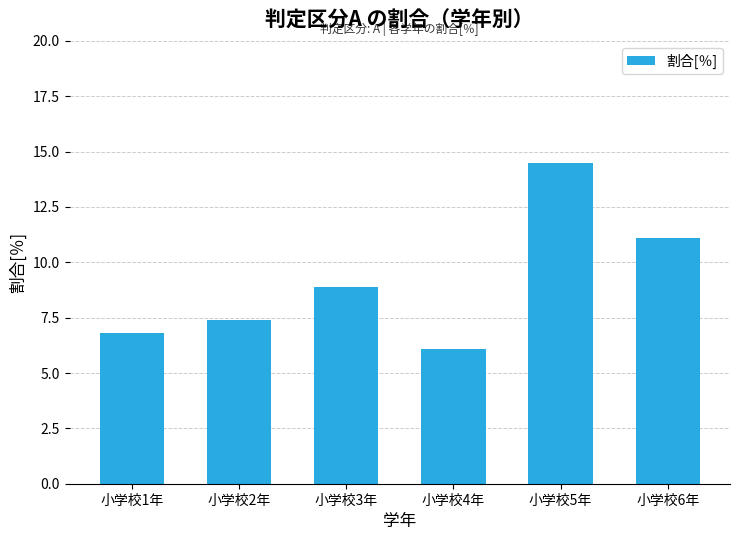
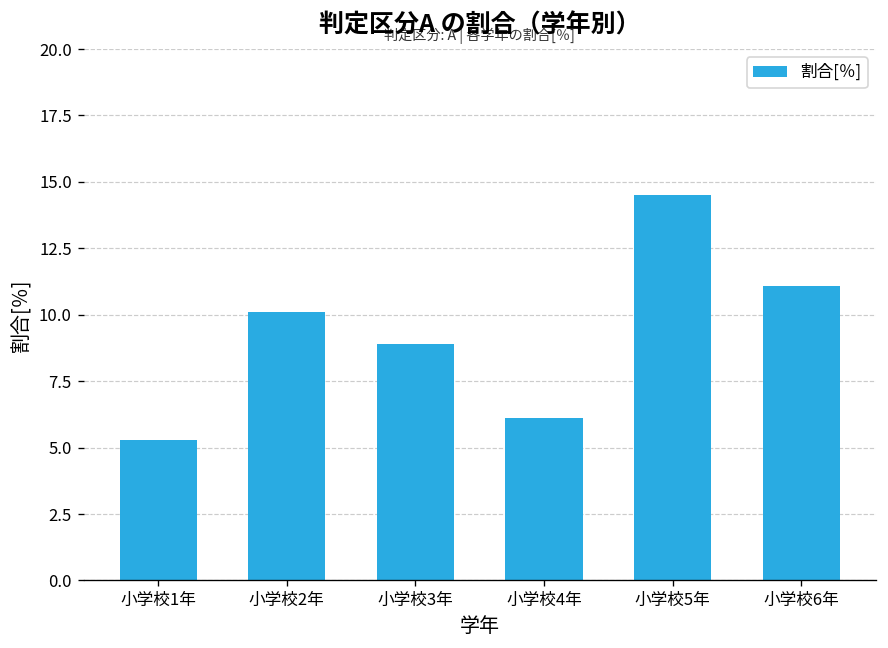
小学校1年: 6.8 -> 5.3
小学校2年: 7.4 -> 10.1
